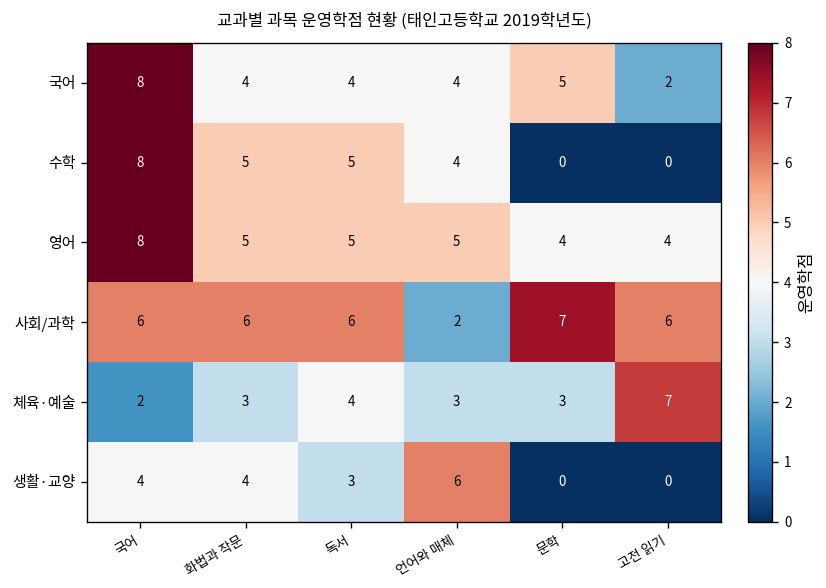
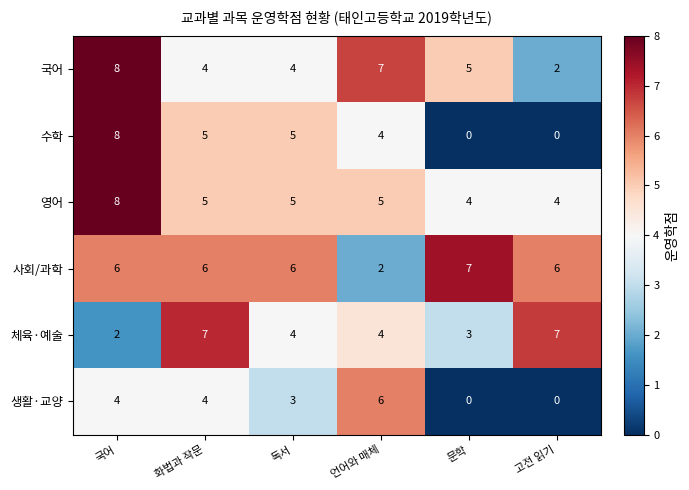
국어, 언어와 매체: 4 -> 7
체육·예술, 화법과 작문: 3 -> 7
체육·예술, 언어와 매체: 3 -> 4
